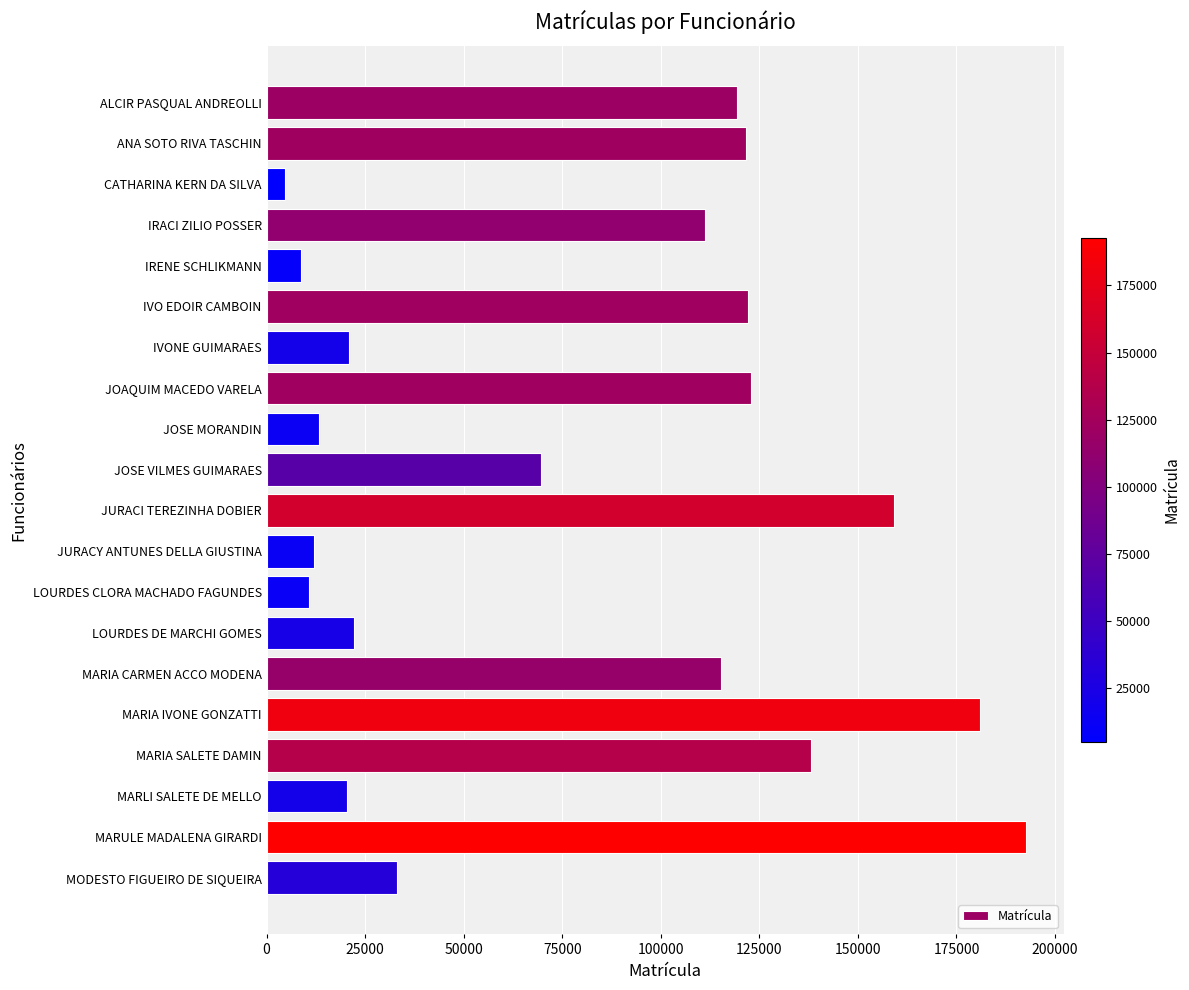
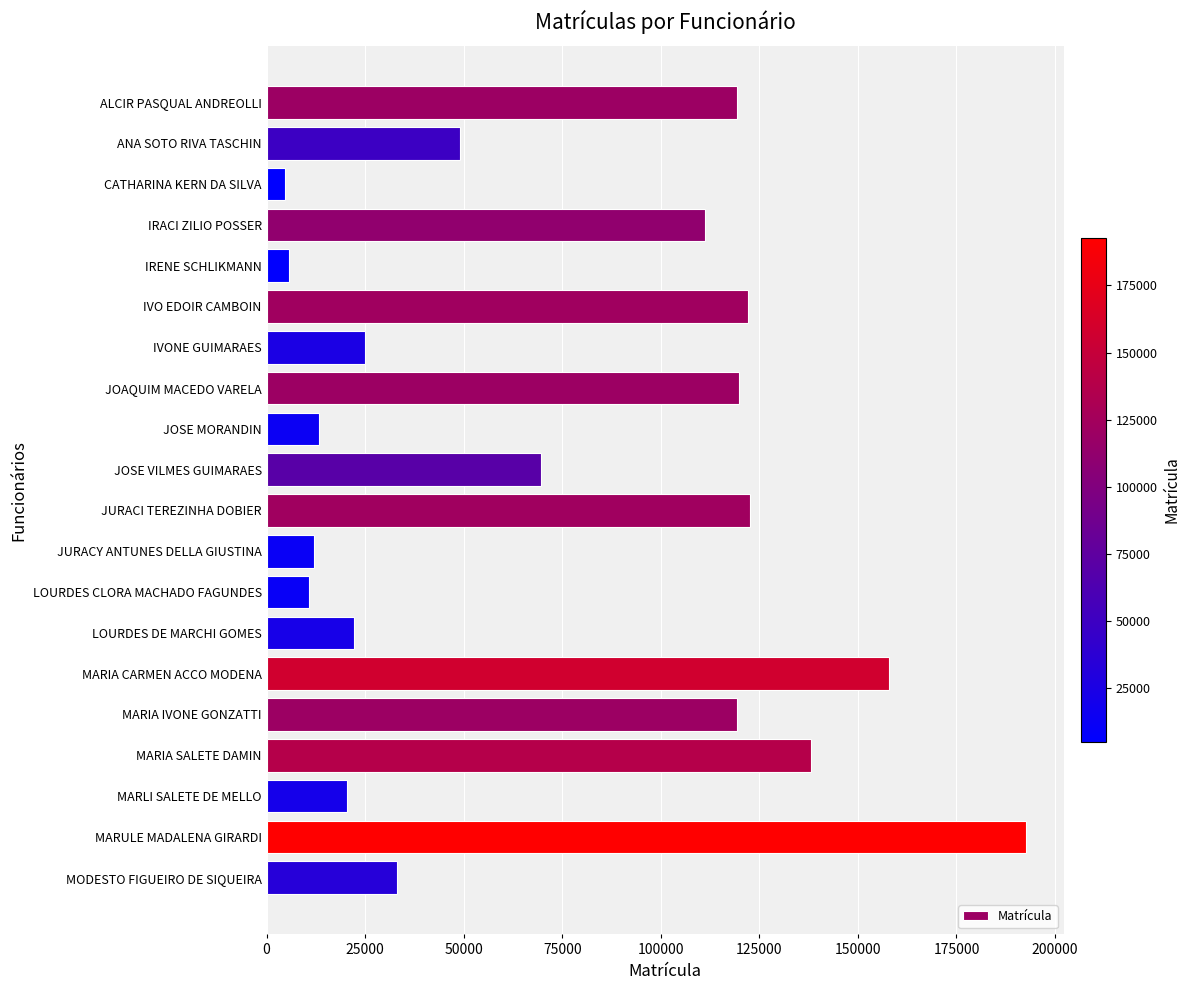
ANA SOTO RIVA TASCHIN: 121000 -> 49000
IRENE SCHLIKMANN: 9000 -> 6000
IVONE GUIMARAES: 21000 -> 25000
JOAQUIM MACEDO VARELA: 123000 -> 120000
JURACI TEREZINHA DOBIER: 159000 -> 123000
MARIA CARMEN ACCO MODENA: 115000 -> 158000
MARIA IVONE GONZATTI: 181000 -> 119000
